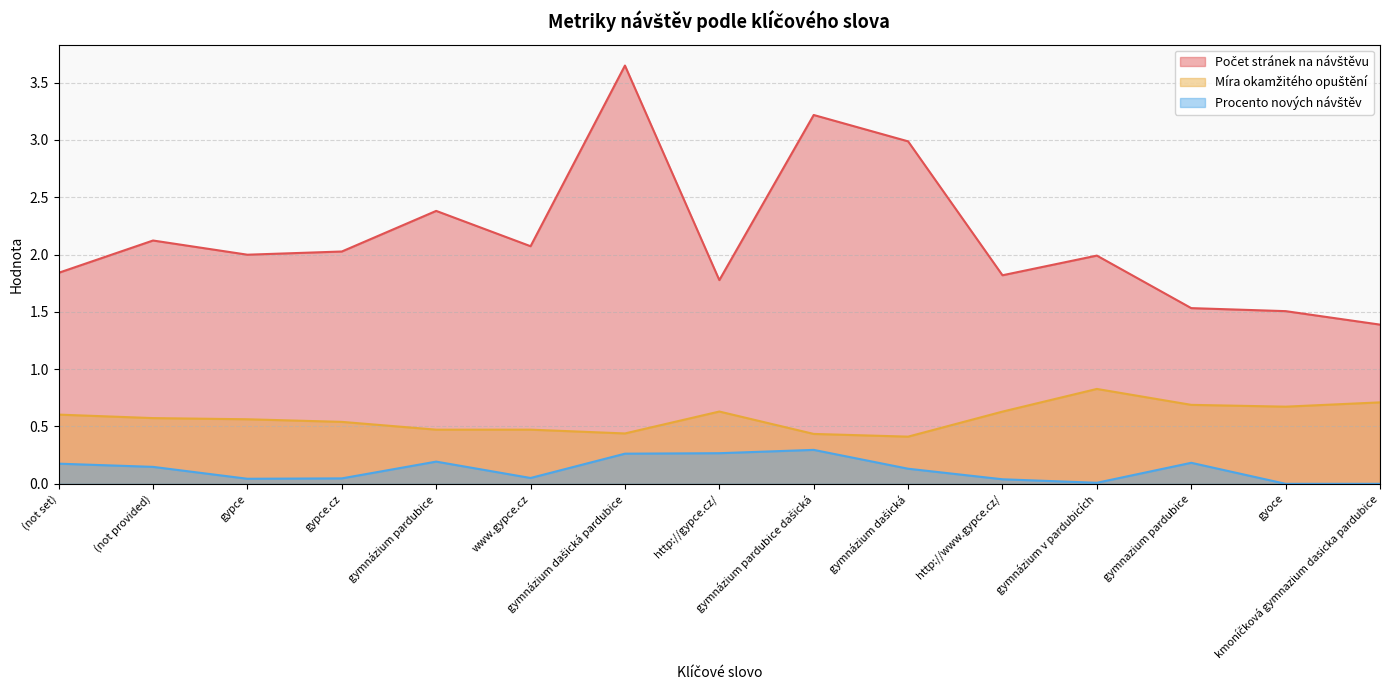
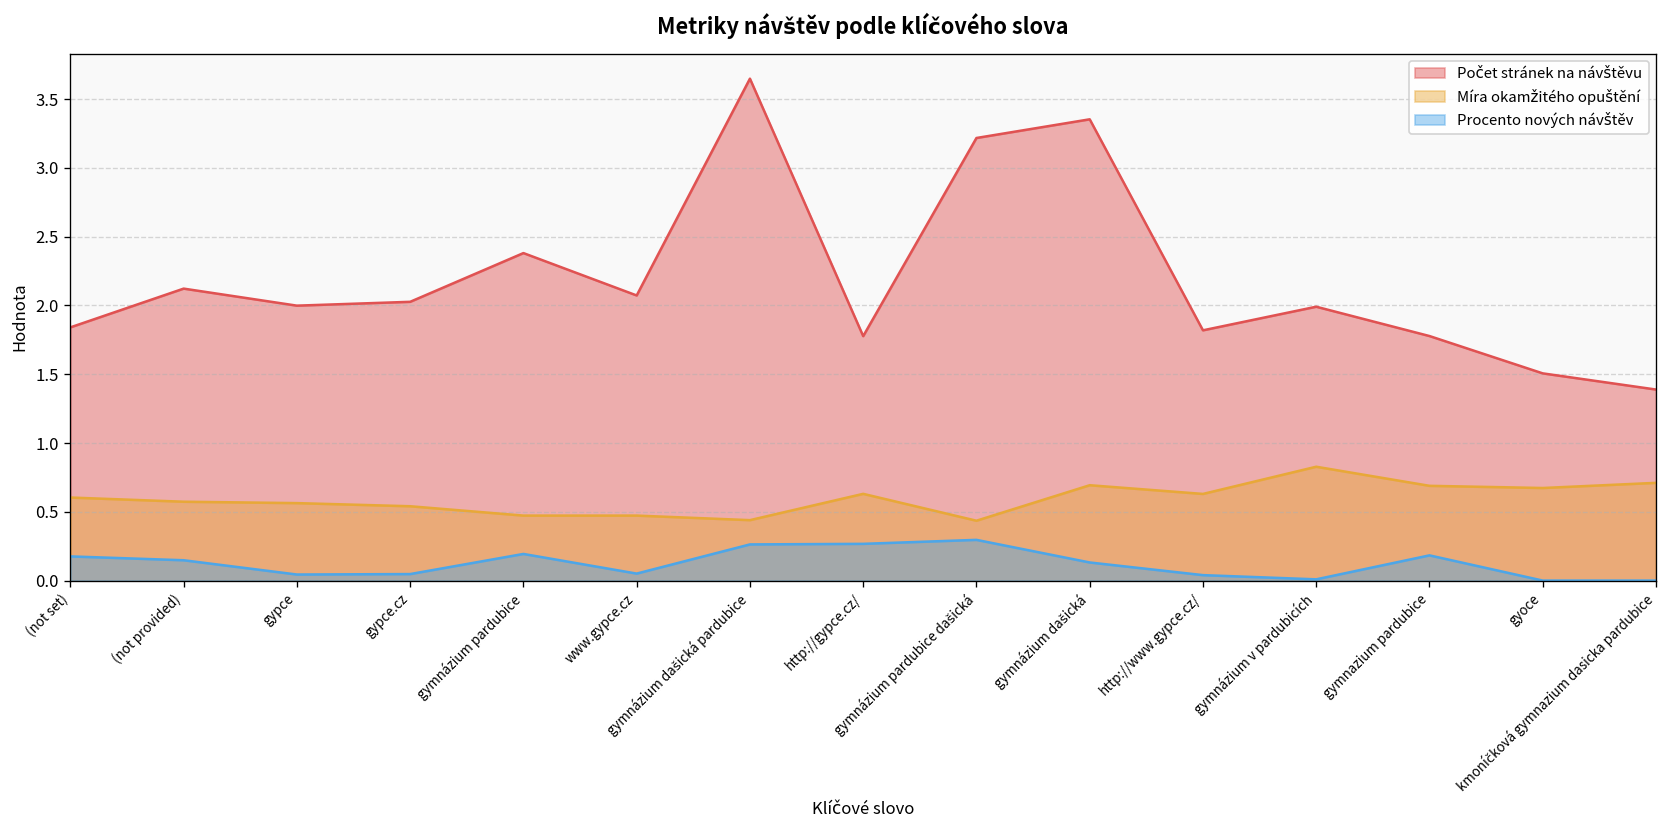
Počet stránek na návštěvu, gymnázium dašická: 2.99 -> 3.35
Míra okamžitého opuštění, gymnázium dašická: 0.41 -> 0.69
Počet stránek na návštěvu, gymnazium pardubice: 1.53 -> 1.78
